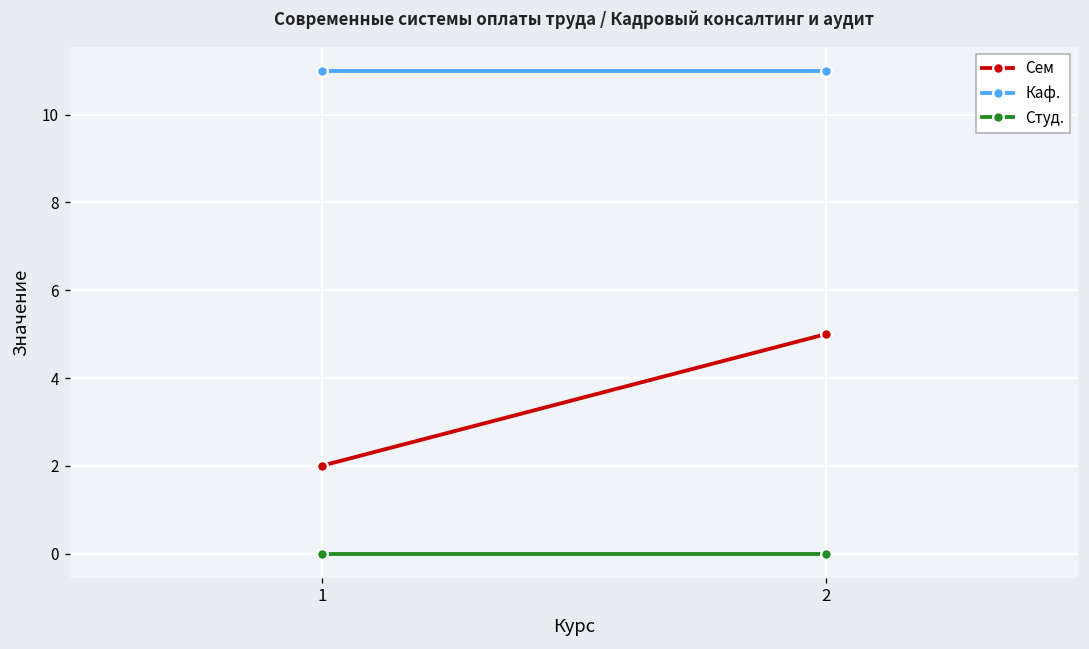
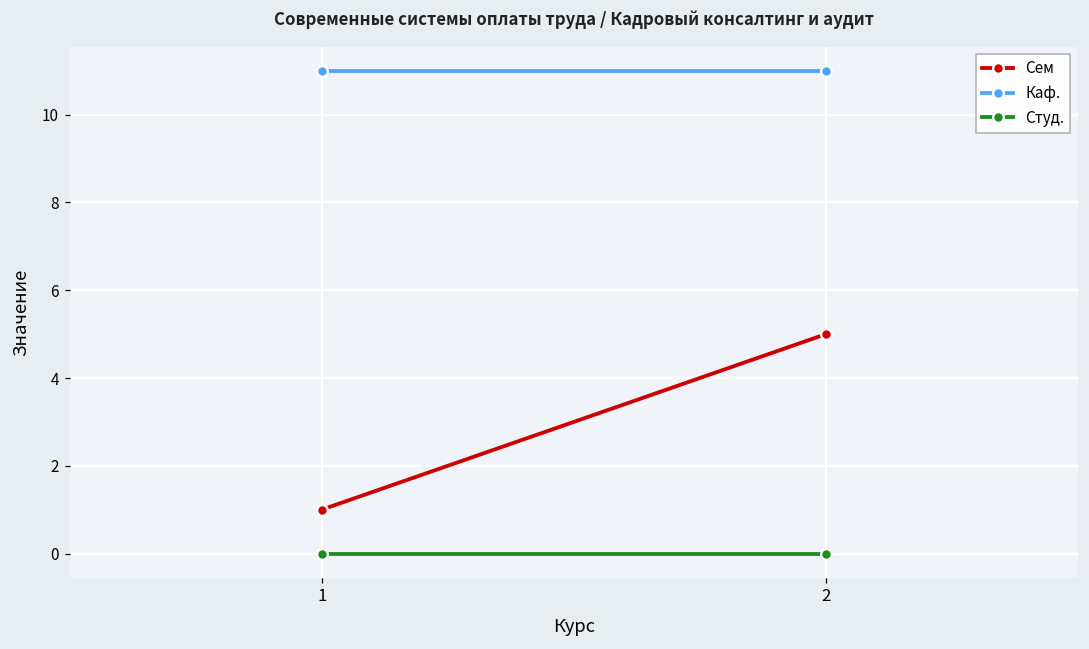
Сем, 1: 2 -> 1
